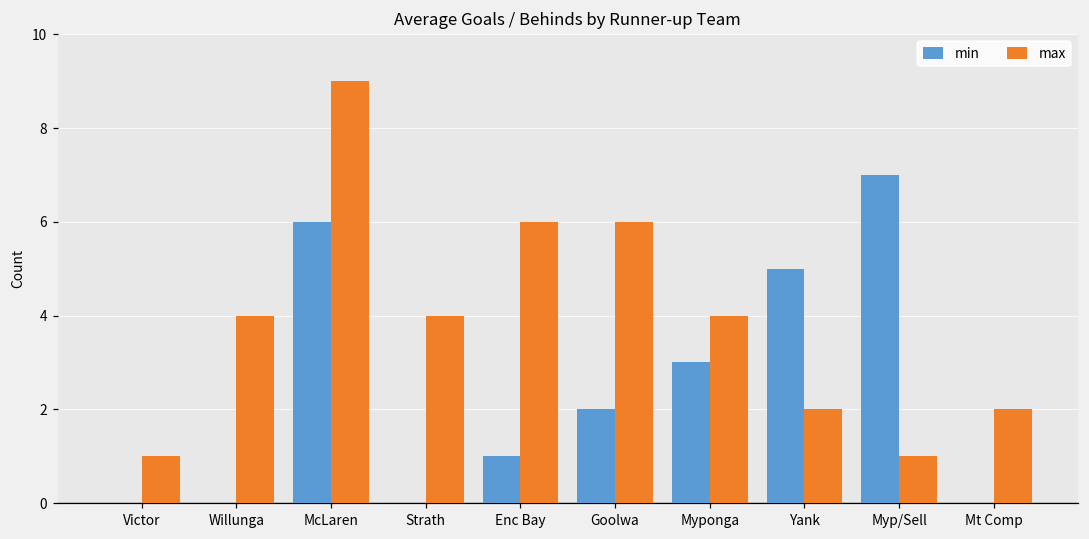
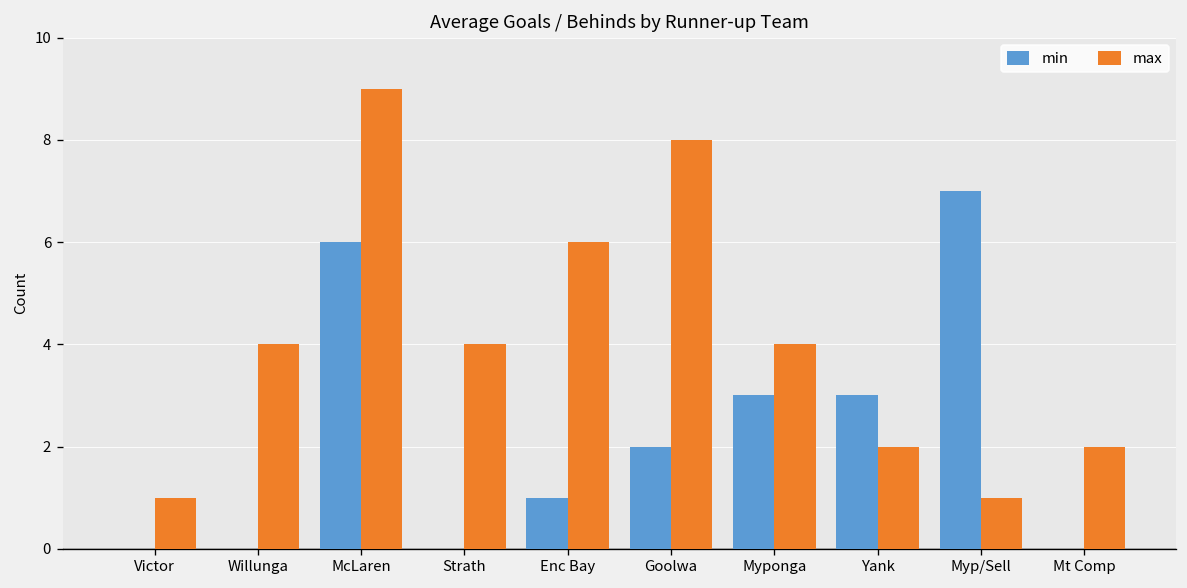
max, Goolwa: 6 -> 8
min, Yank: 5 -> 3
